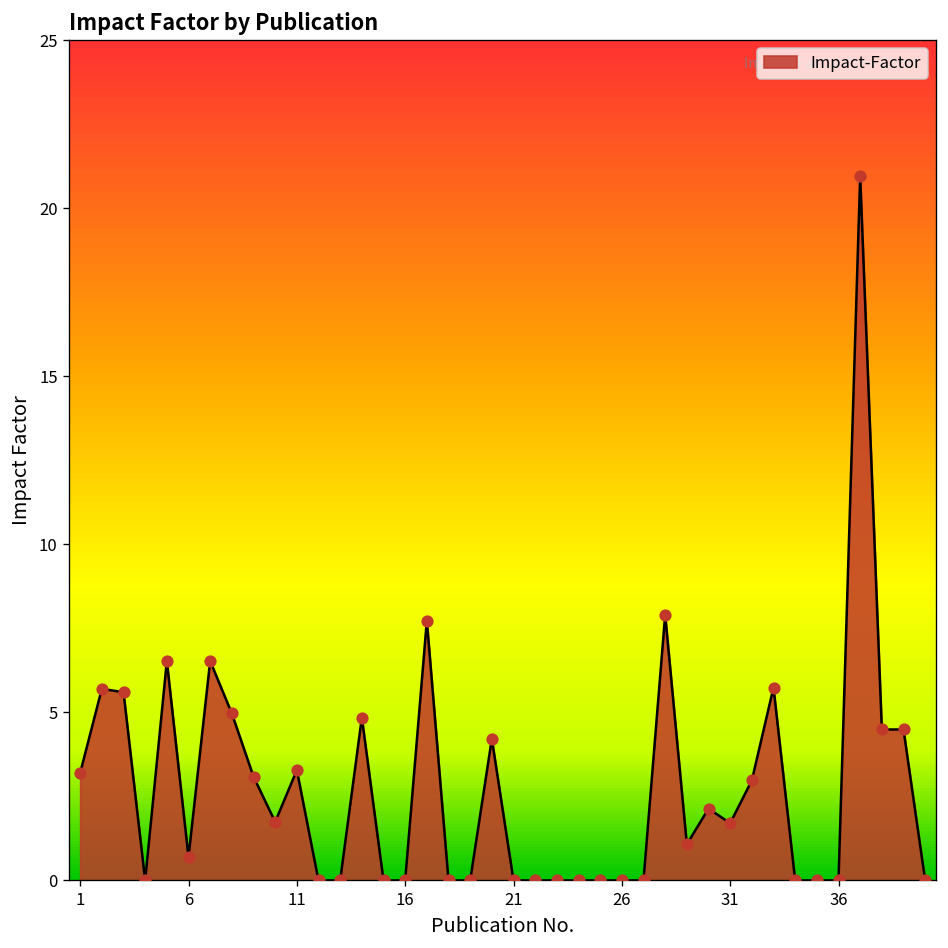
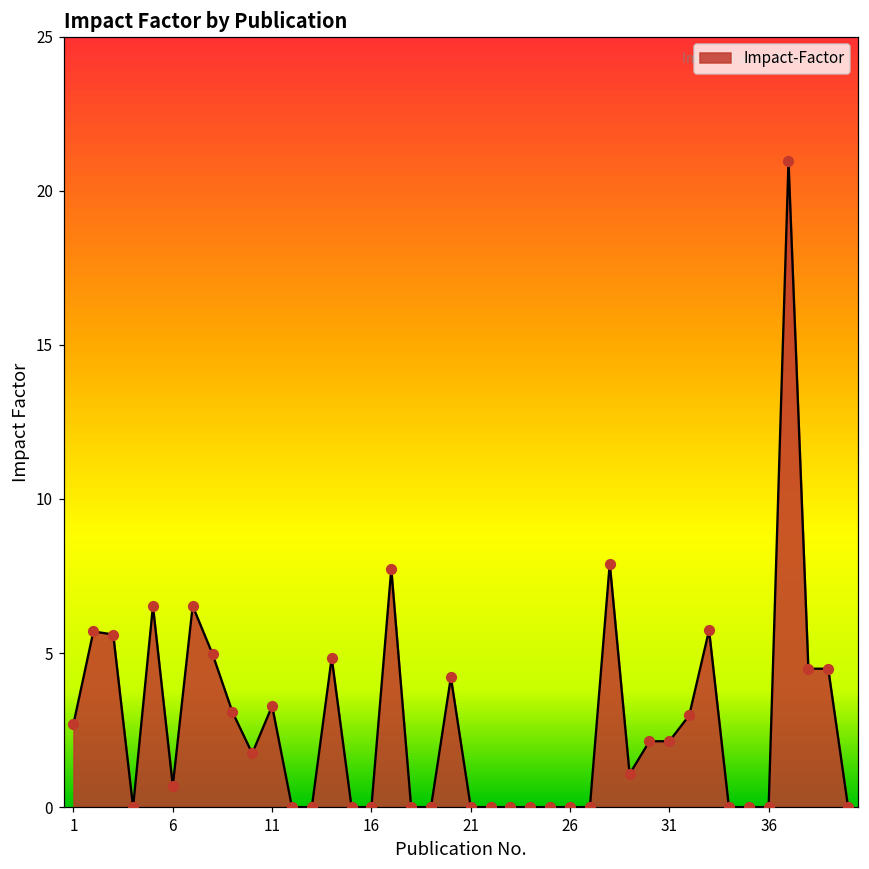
1: 3.2 -> 2.7
31: 1.7 -> 2.1
